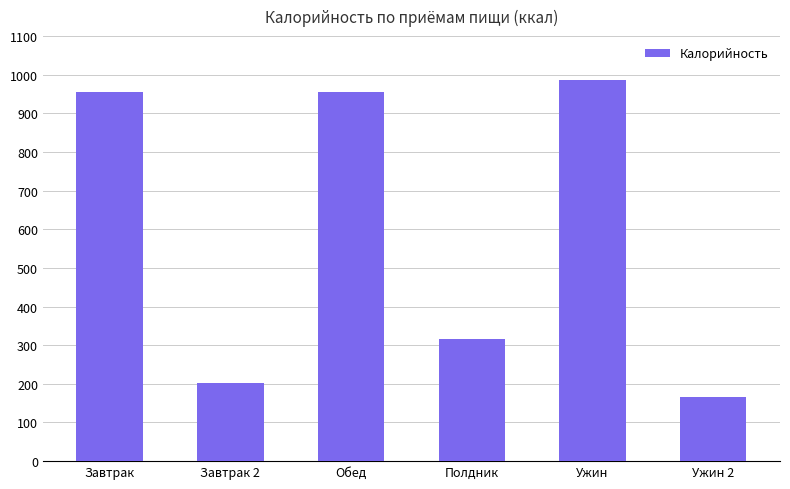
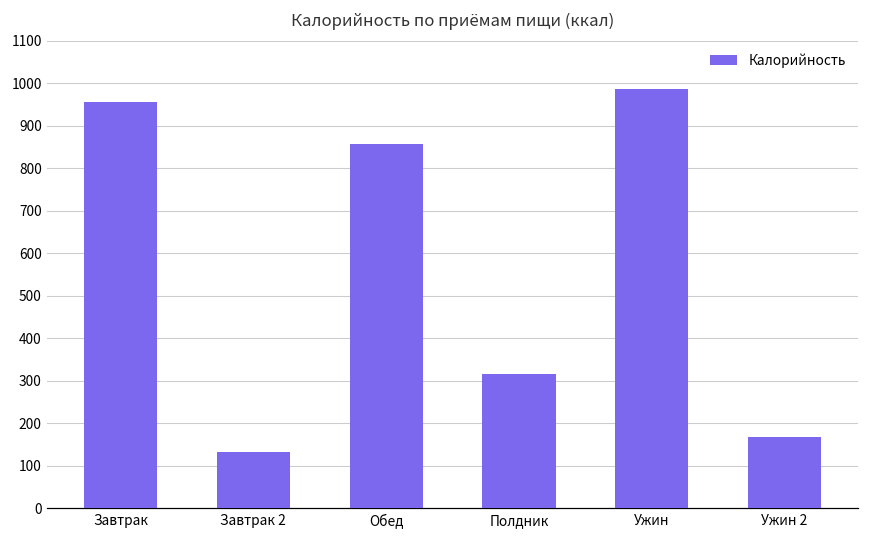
Завтрак 2: 200 -> 130
Обед: 960 -> 860
